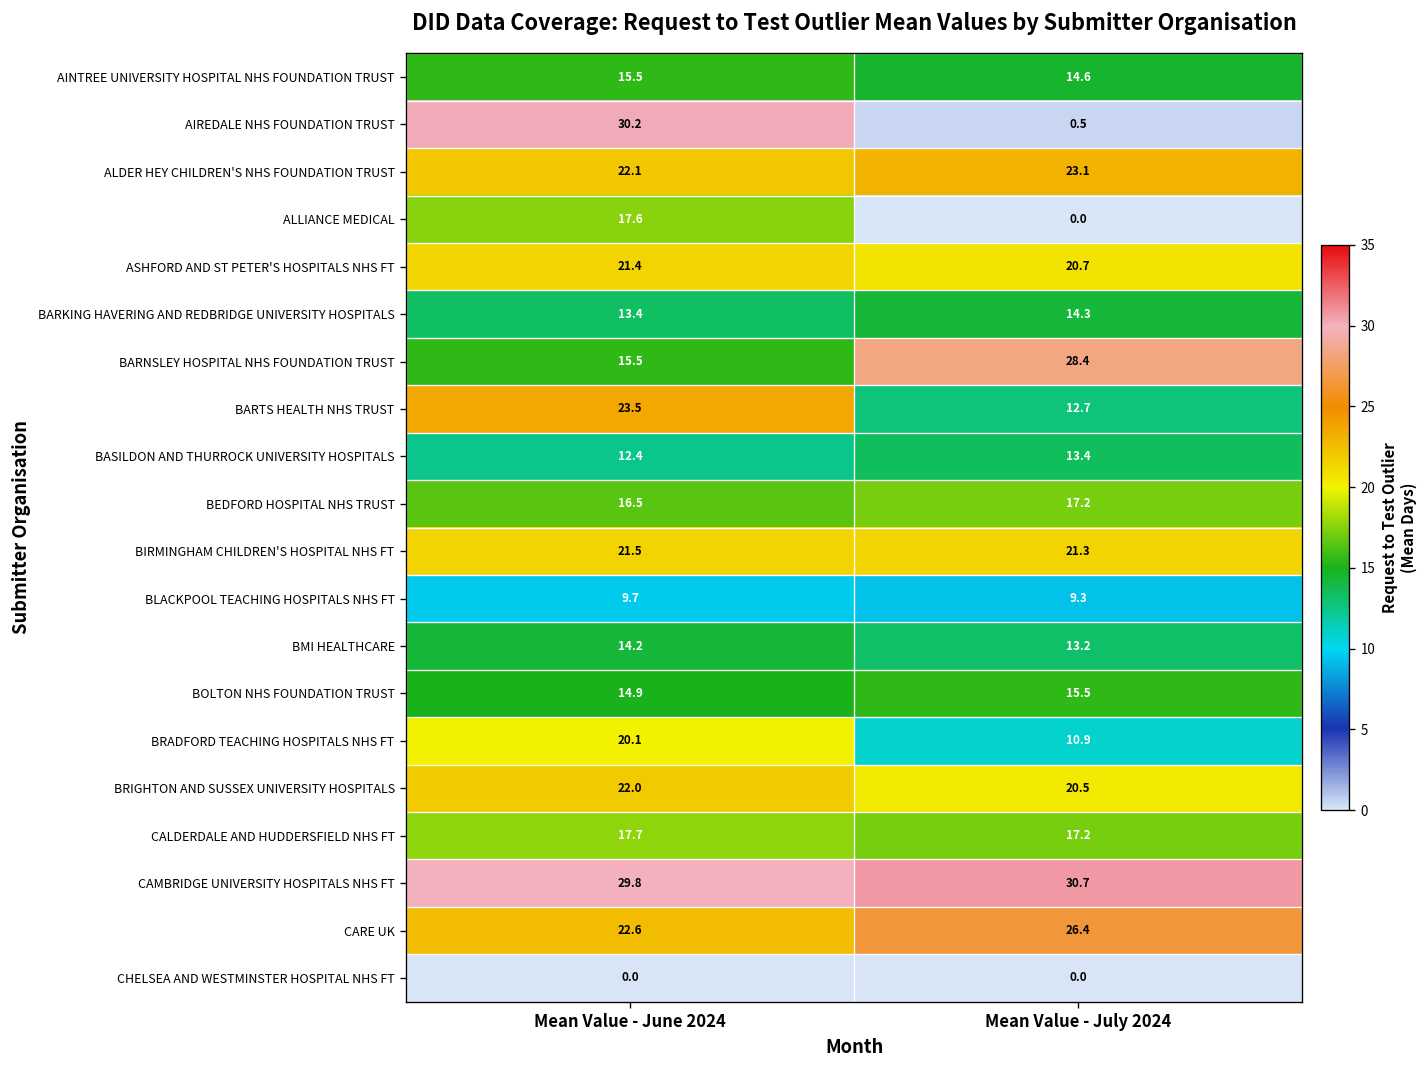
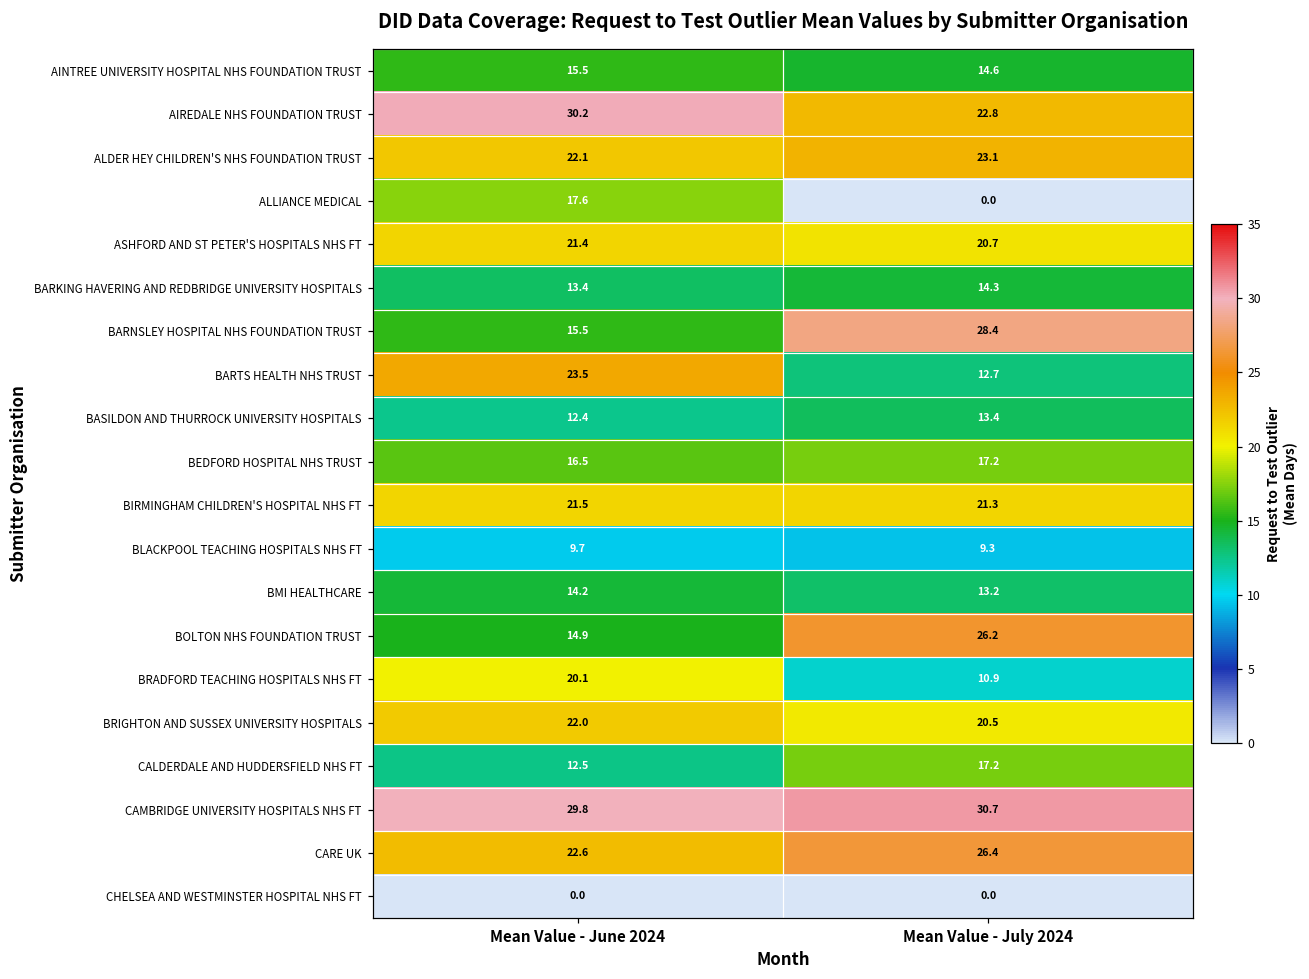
AIREDALE NHS FOUNDATION TRUST, Mean Value - July 2024: 0.5 -> 22.8
BOLTON NHS FOUNDATION TRUST, Mean Value - July 2024: 15.5 -> 26.2
CALDERDALE AND HUDDERSFIELD NHS FT, Mean Value - June 2024: 17.7 -> 12.5
